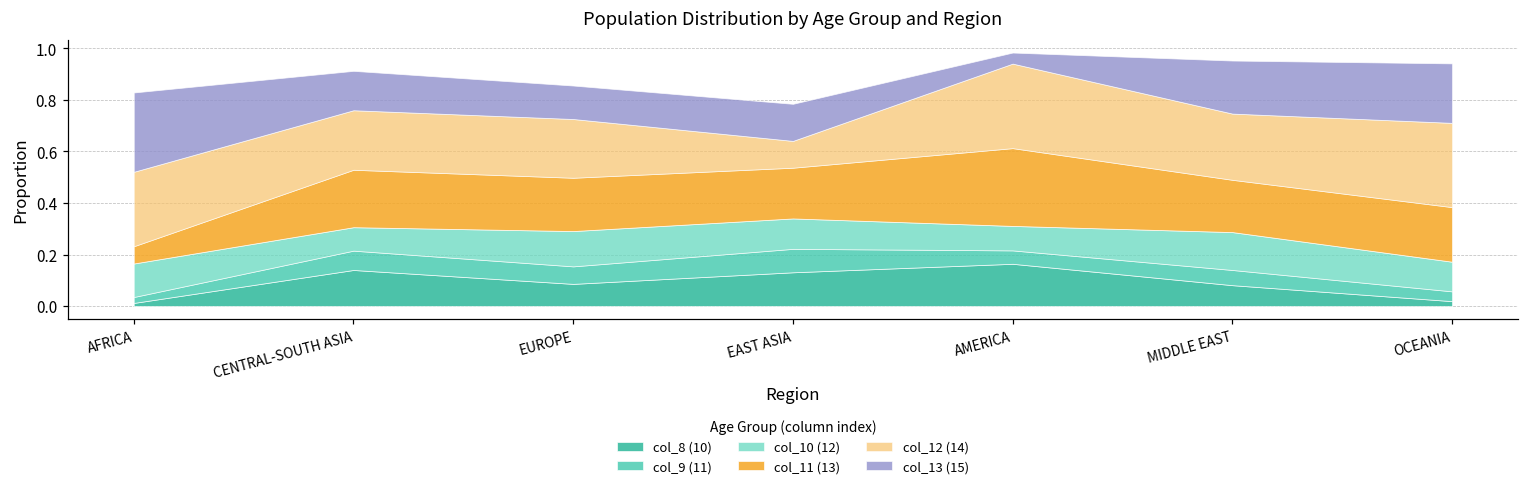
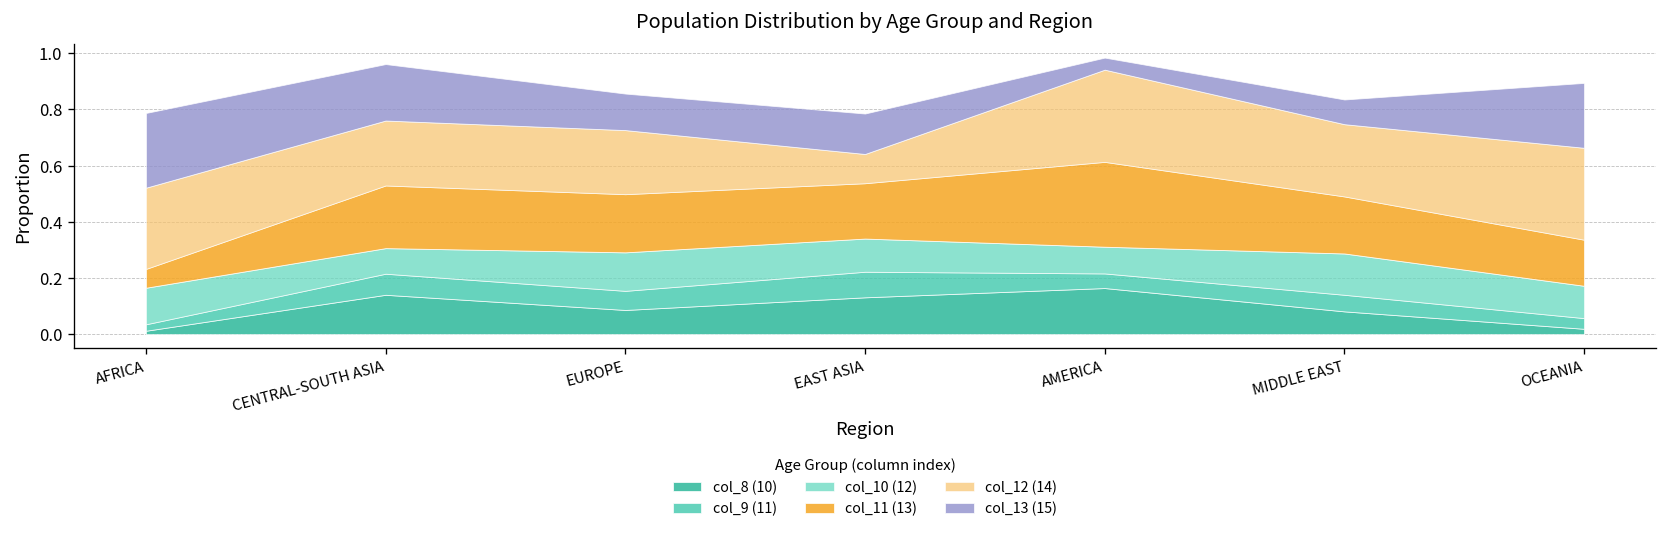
col_13 (15), AFRICA: 0.31 -> 0.27
col_13 (15), CENTRAL-SOUTH ASIA: 0.15 -> 0.20
col_13 (15), MIDDLE EAST: 0.21 -> 0.09
col_11 (13), OCEANIA: 0.21 -> 0.16
